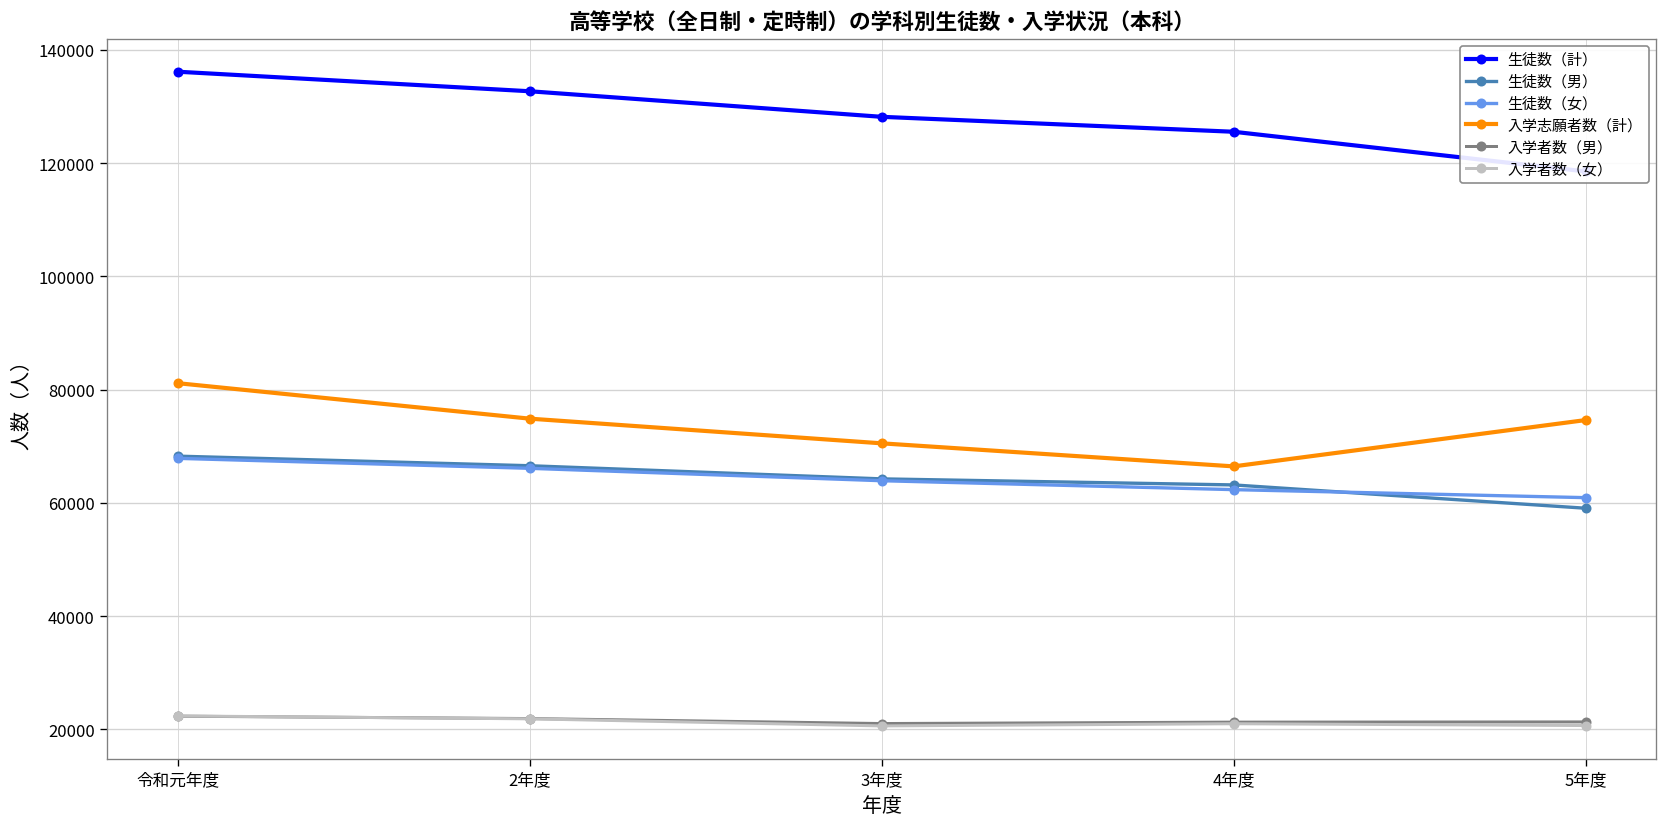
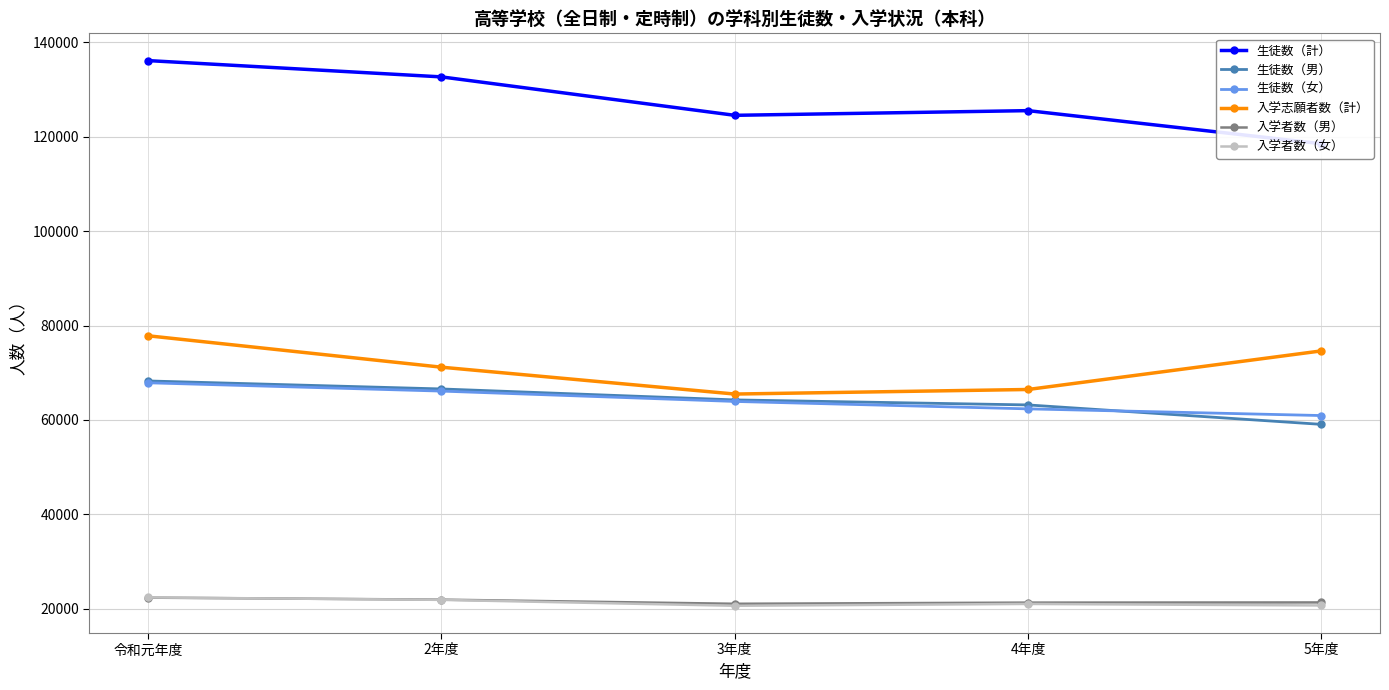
入学志願者数（計）, 令和元年度: 81000 -> 78000
入学志願者数（計）, 2年度: 75000 -> 71000
生徒数（計）, 3年度: 128000 -> 125000
入学志願者数（計）, 3年度: 71000 -> 65000
